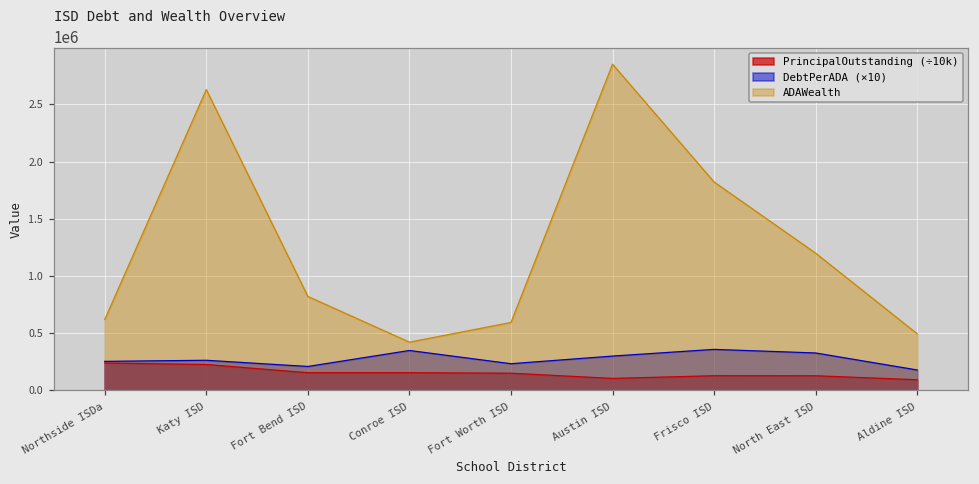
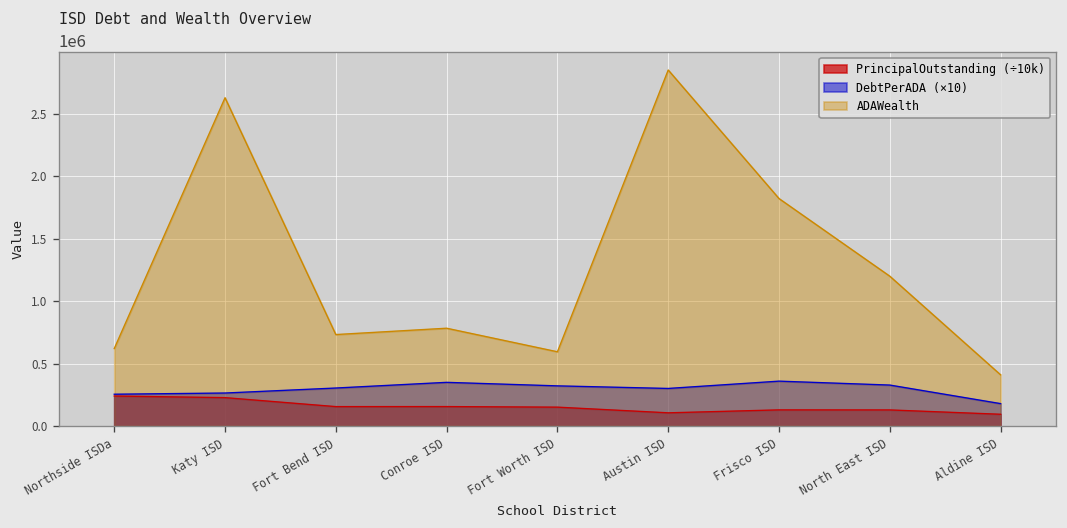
DebtPerADA (×10), Fort Bend ISD: 210000 -> 300000
ADAWealth, Fort Bend ISD: 820000 -> 730000
ADAWealth, Conroe ISD: 420000 -> 780000
DebtPerADA (×10), Fort Worth ISD: 230000 -> 320000
ADAWealth, Aldine ISD: 500000 -> 410000
